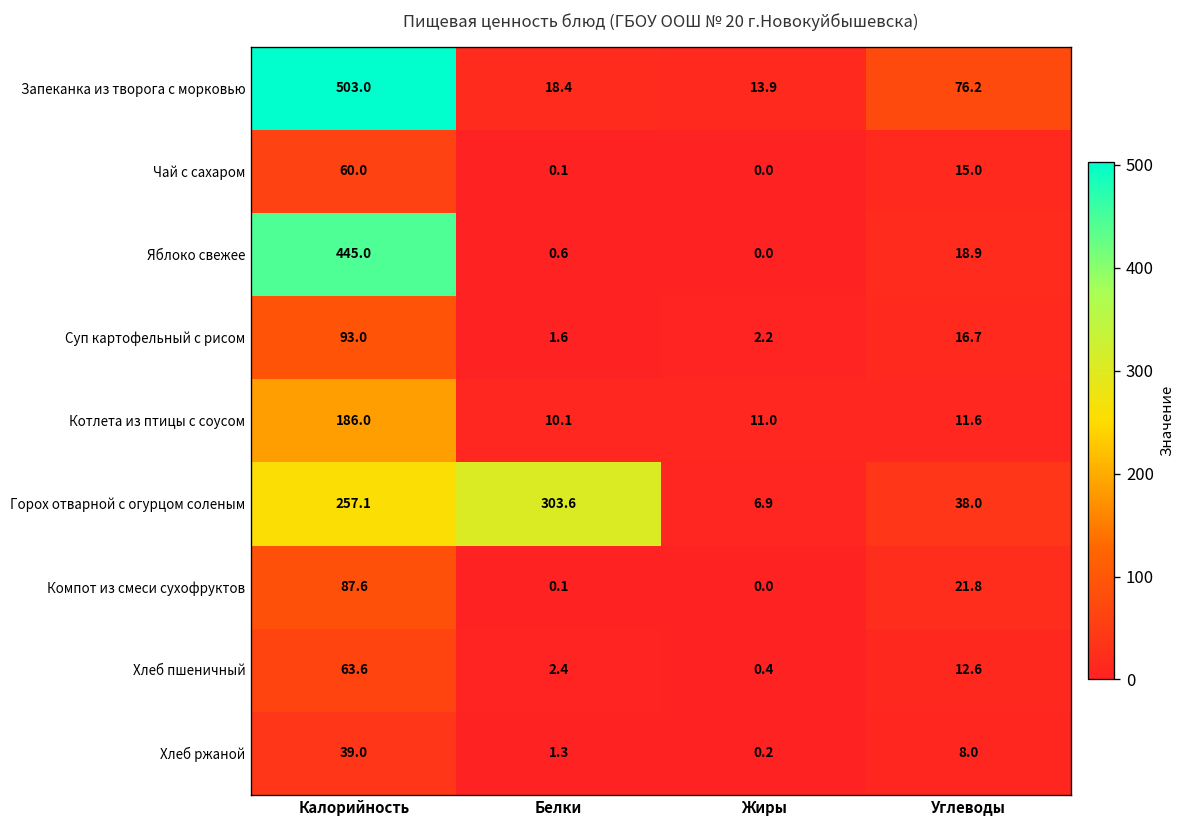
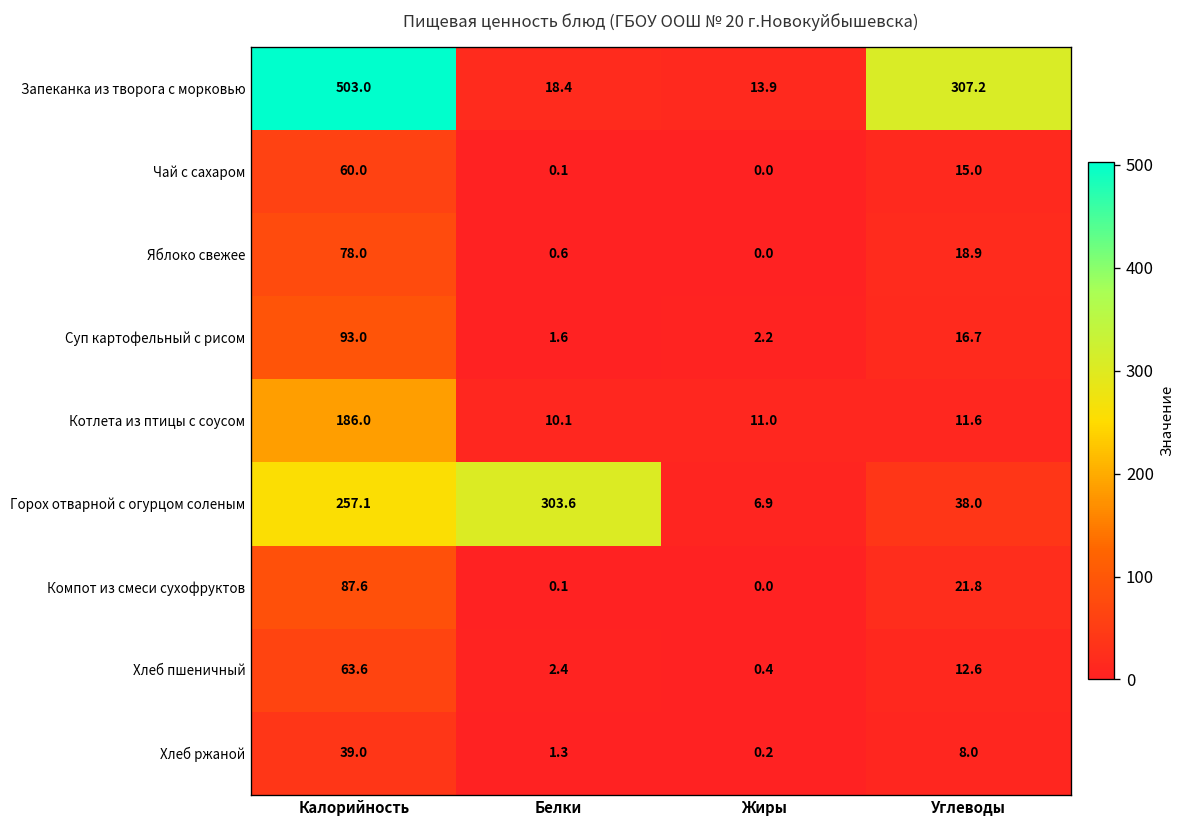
Запеканка из творога с морковью, Углеводы: 76.2 -> 307.2
Яблоко свежее, Калорийность: 445.0 -> 78.0
